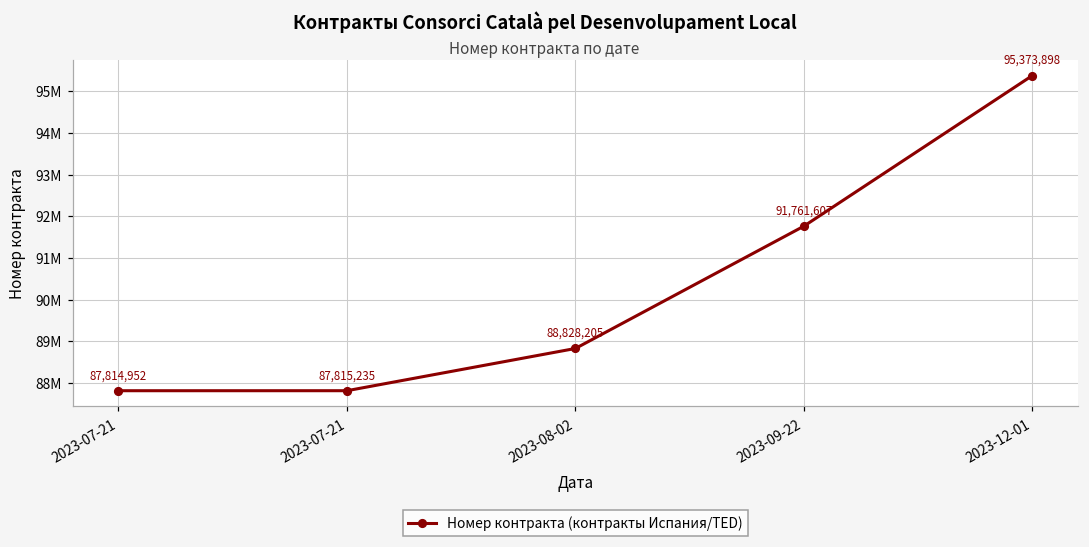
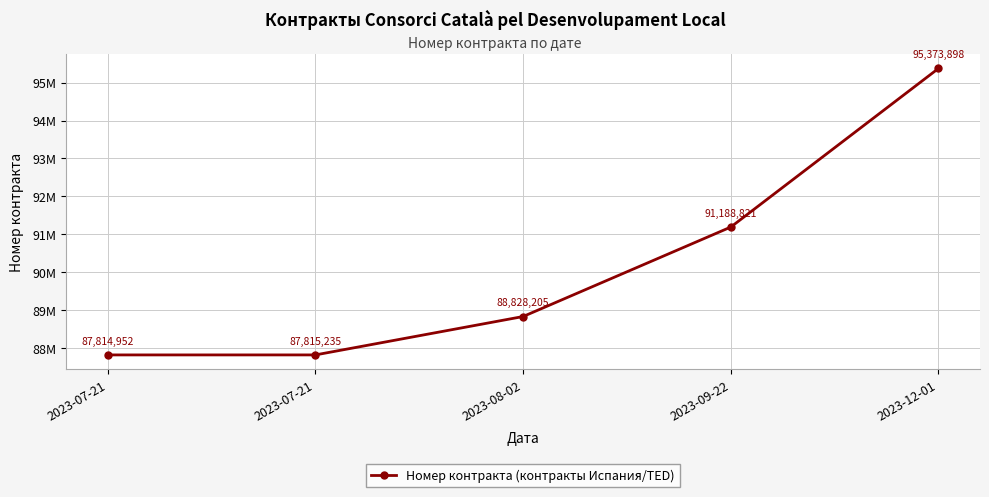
2023-09-22: 91,761,607 -> 91,188,821
